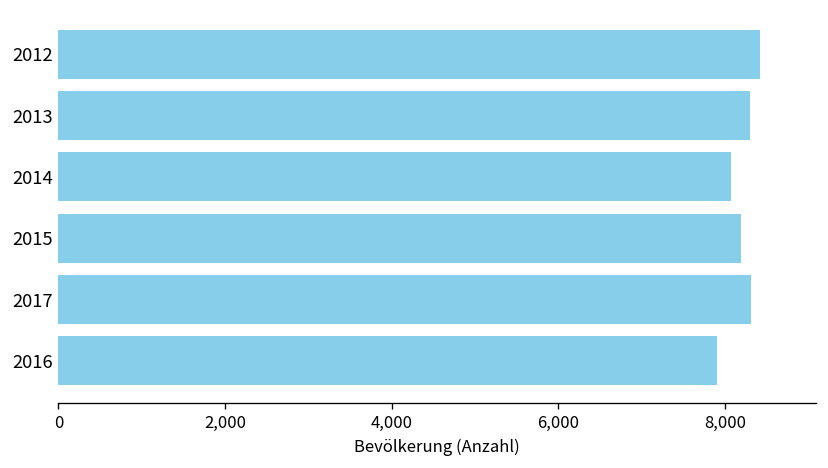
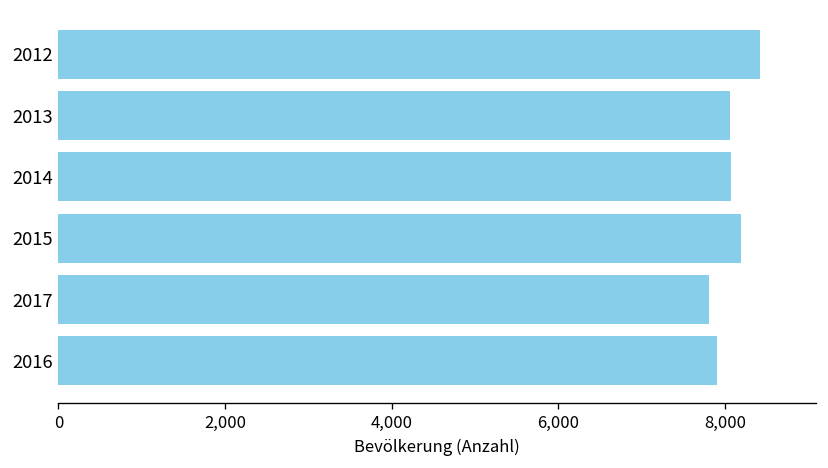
2013: 8,300 -> 8,100
2017: 8,300 -> 7,800
